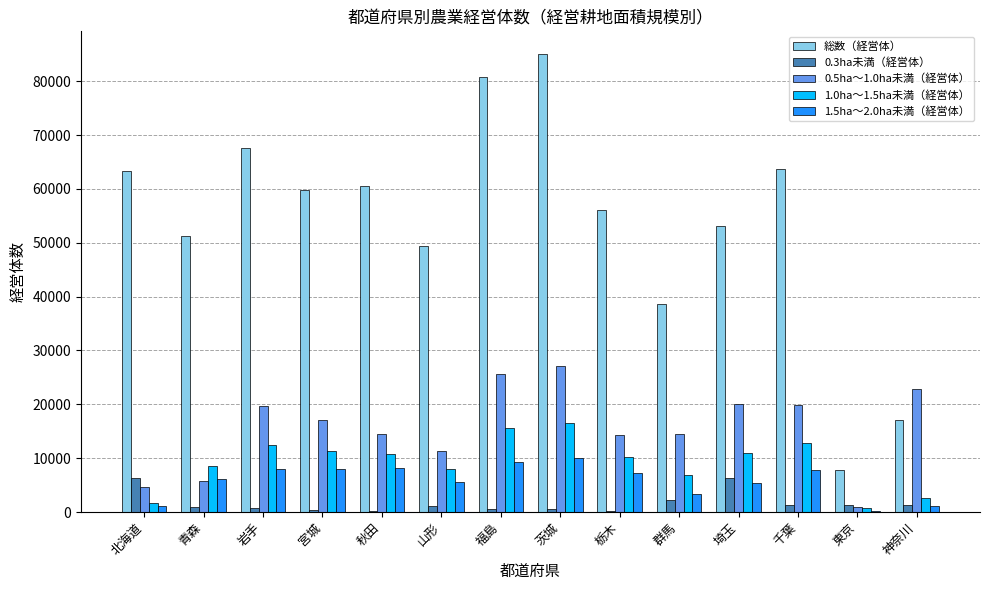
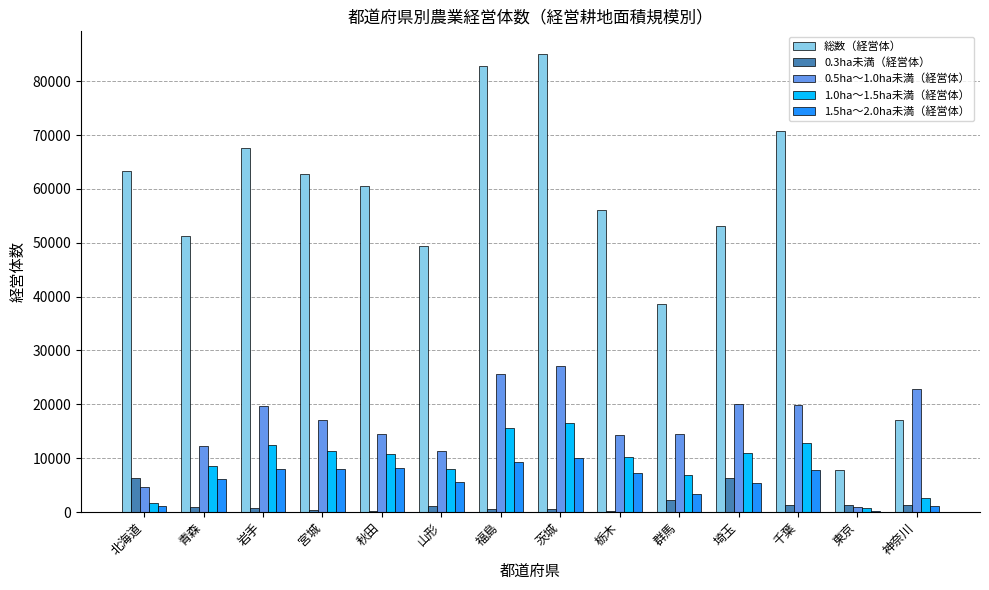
0.5ha～1.0ha未満（経営体）, 青森: 6000 -> 12000
総数（経営体）, 宮城: 60000 -> 63000
総数（経営体）, 福島: 81000 -> 83000
総数（経営体）, 千葉: 64000 -> 71000
